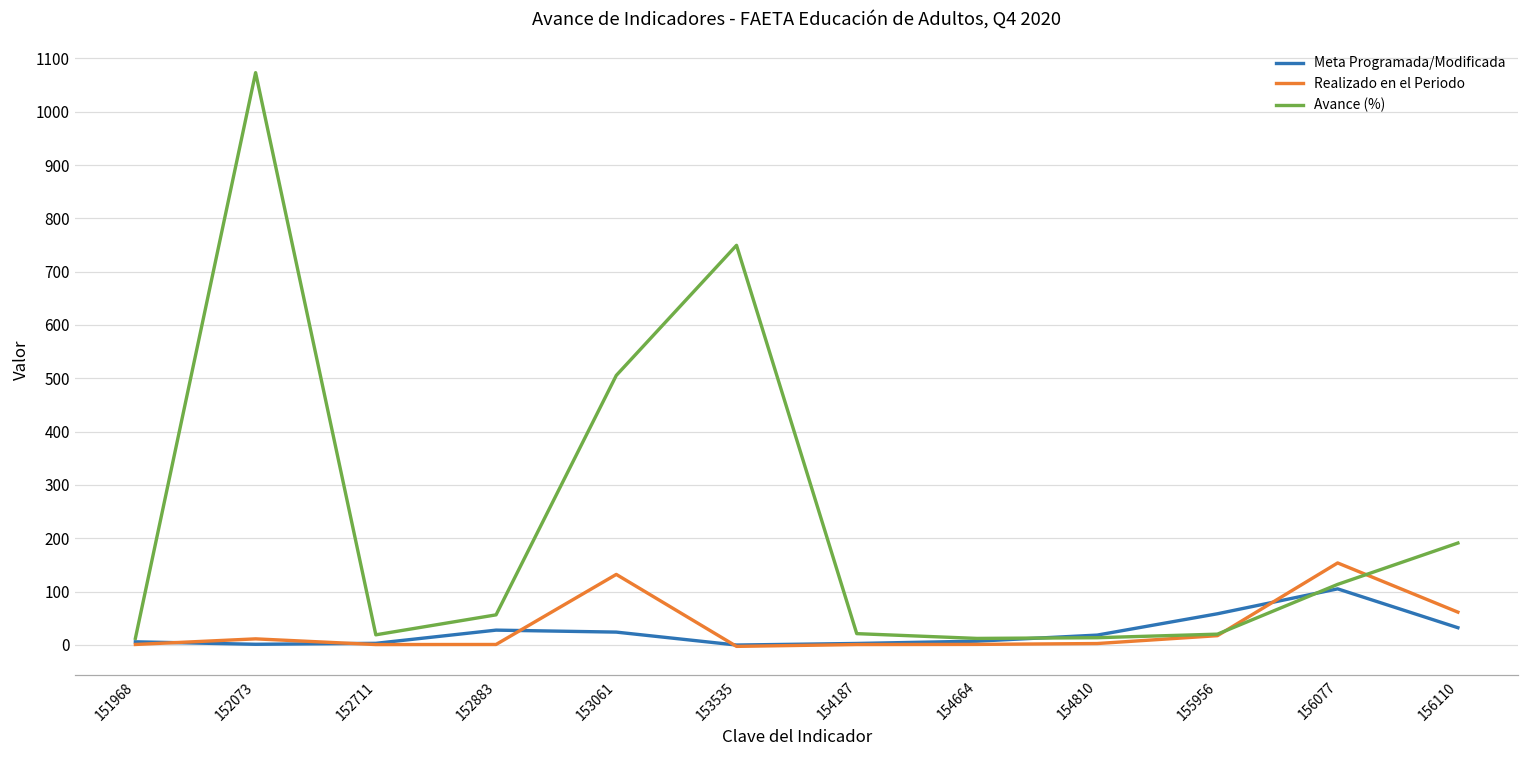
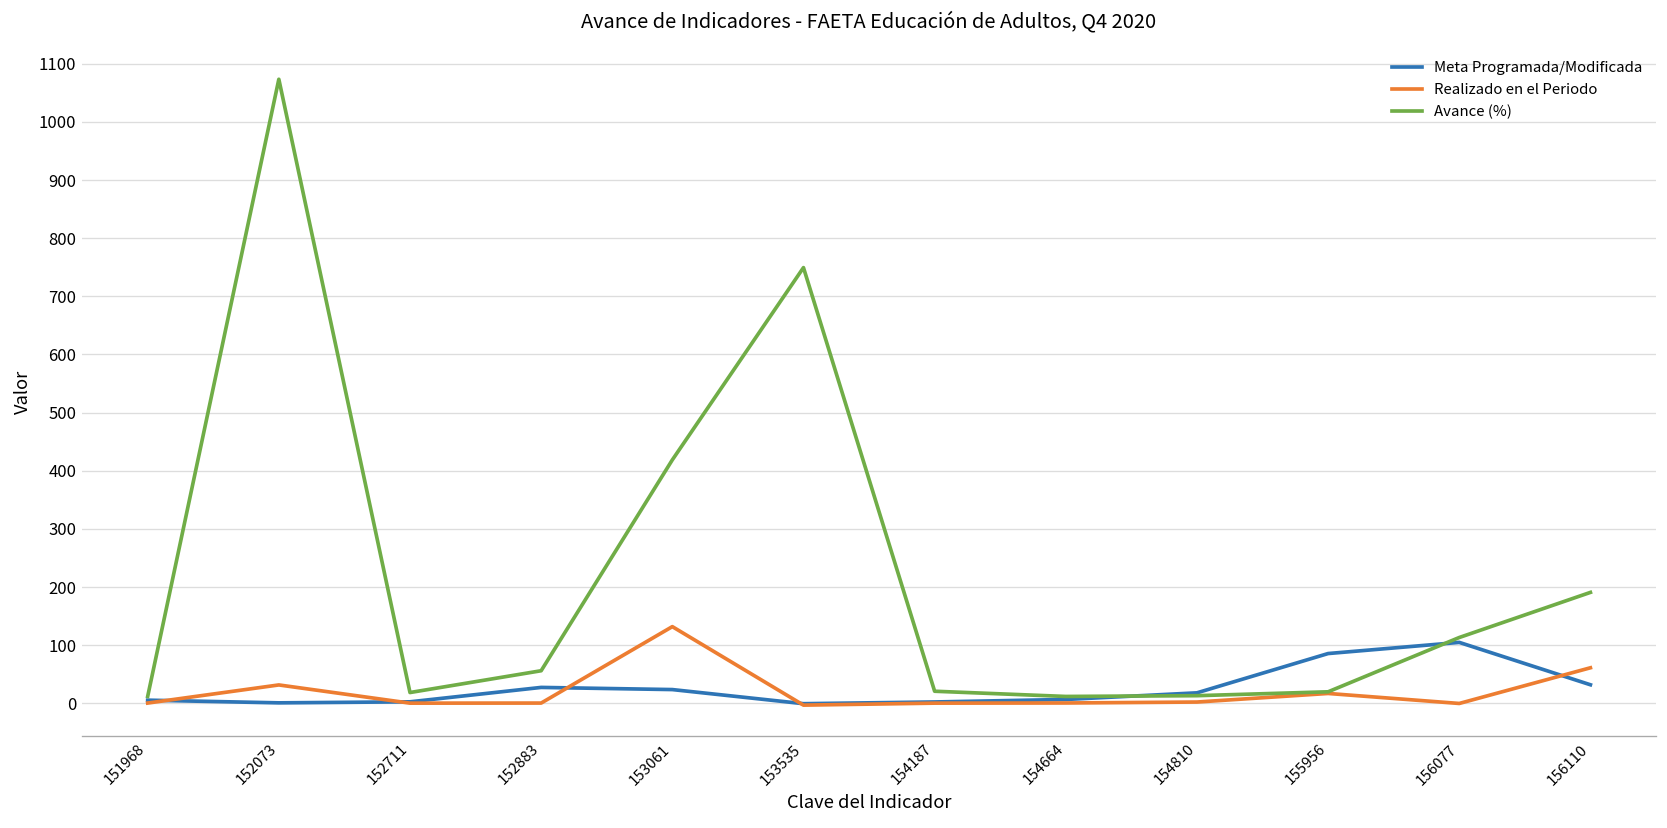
Realizado en el Periodo, 152073: 10 -> 30
Avance (%), 153061: 510 -> 420
Meta Programada/Modificada, 155956: 60 -> 90
Realizado en el Periodo, 156077: 150 -> 0
